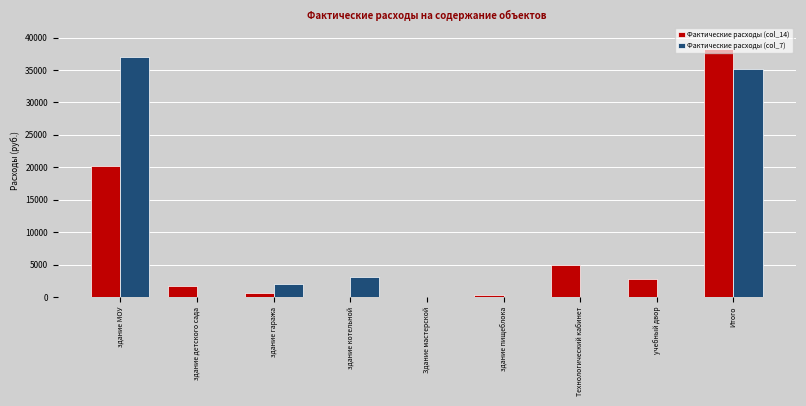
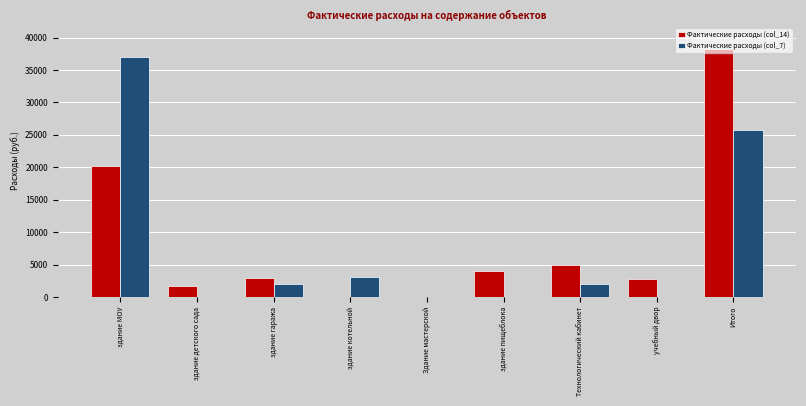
Фактические расходы (col_14), здание гаража: 1000 -> 3000
Фактические расходы (col_14), здание пищеблока: 0 -> 4000
Фактические расходы (col_7), Технологический кабинет: 0 -> 2000
Фактические расходы (col_7), Итого: 35000 -> 26000
